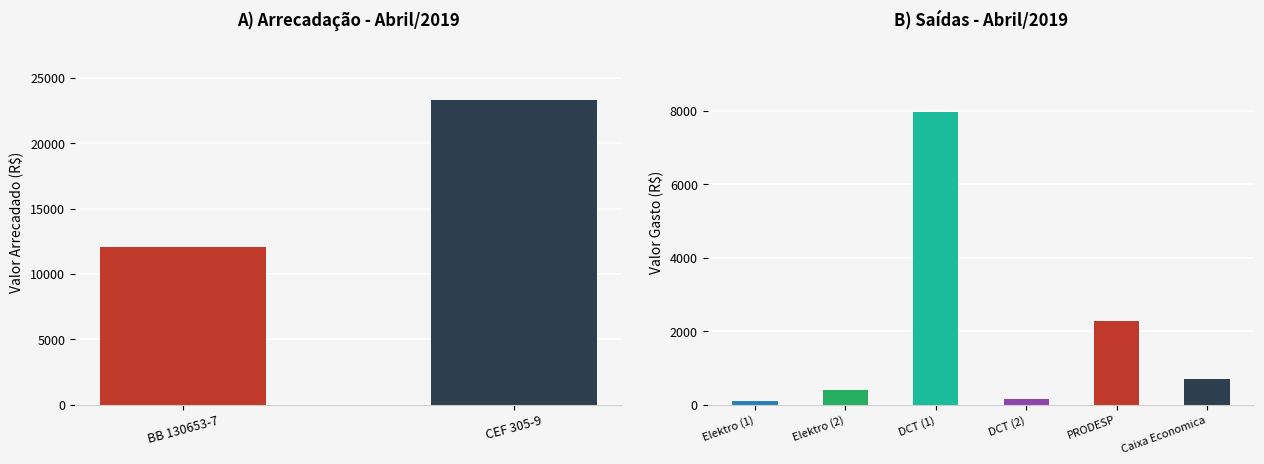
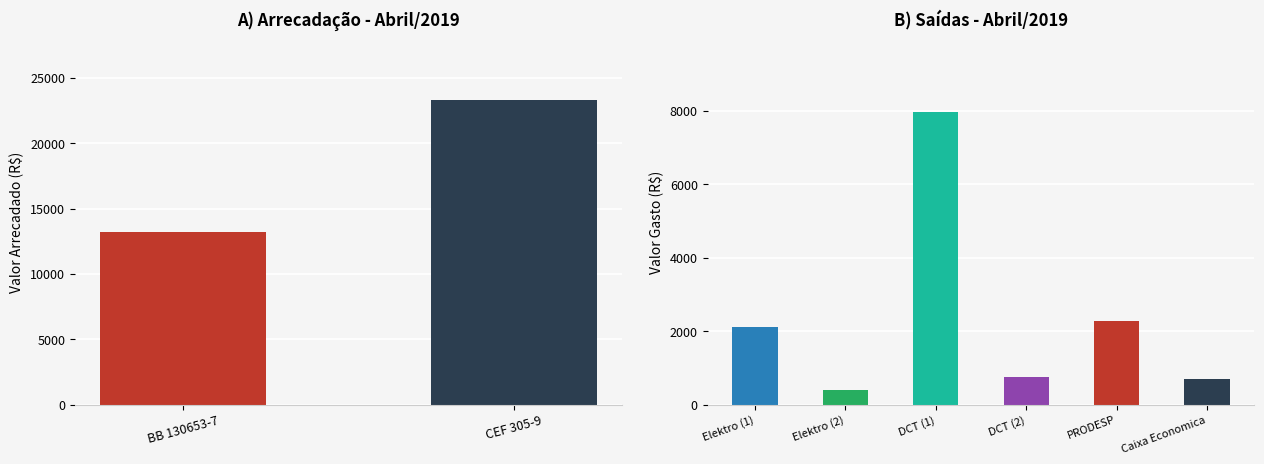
A) Arrecadação - Abril/2019, BB 130653-7: 12000 -> 13200
B) Saídas - Abril/2019, Elektro (1): 100 -> 2100
B) Saídas - Abril/2019, DCT (2): 200 -> 800
